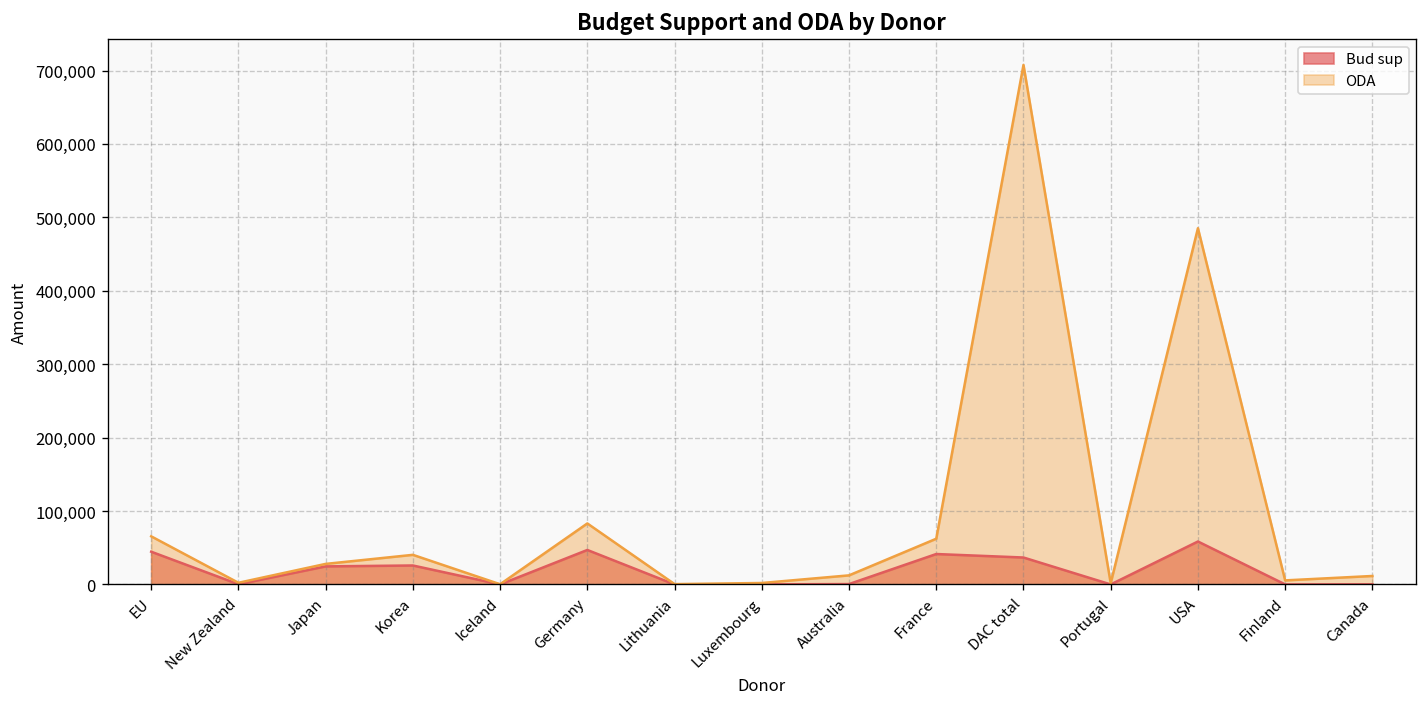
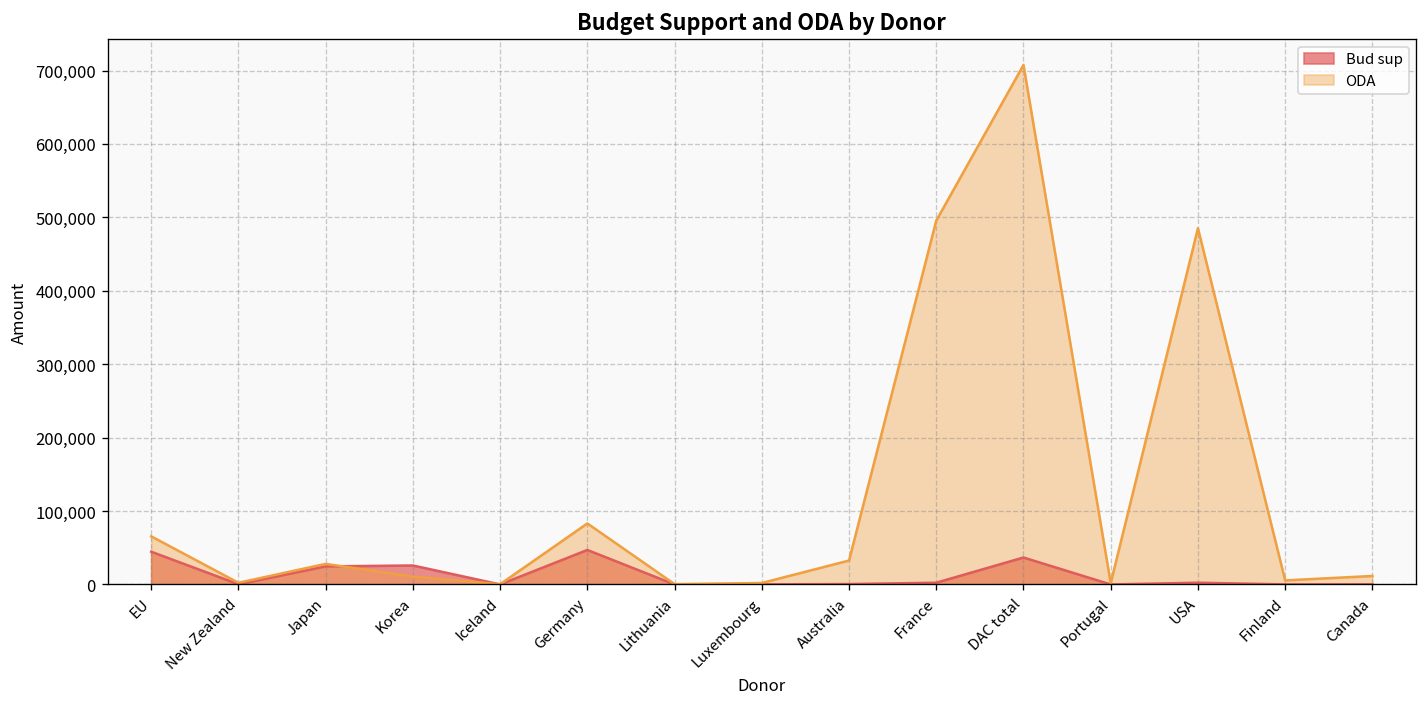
ODA, Korea: 40,000 -> 10,000
ODA, Australia: 10,000 -> 30,000
Bud sup, France: 40,000 -> 0
ODA, France: 60,000 -> 500,000
Bud sup, USA: 60,000 -> 0
